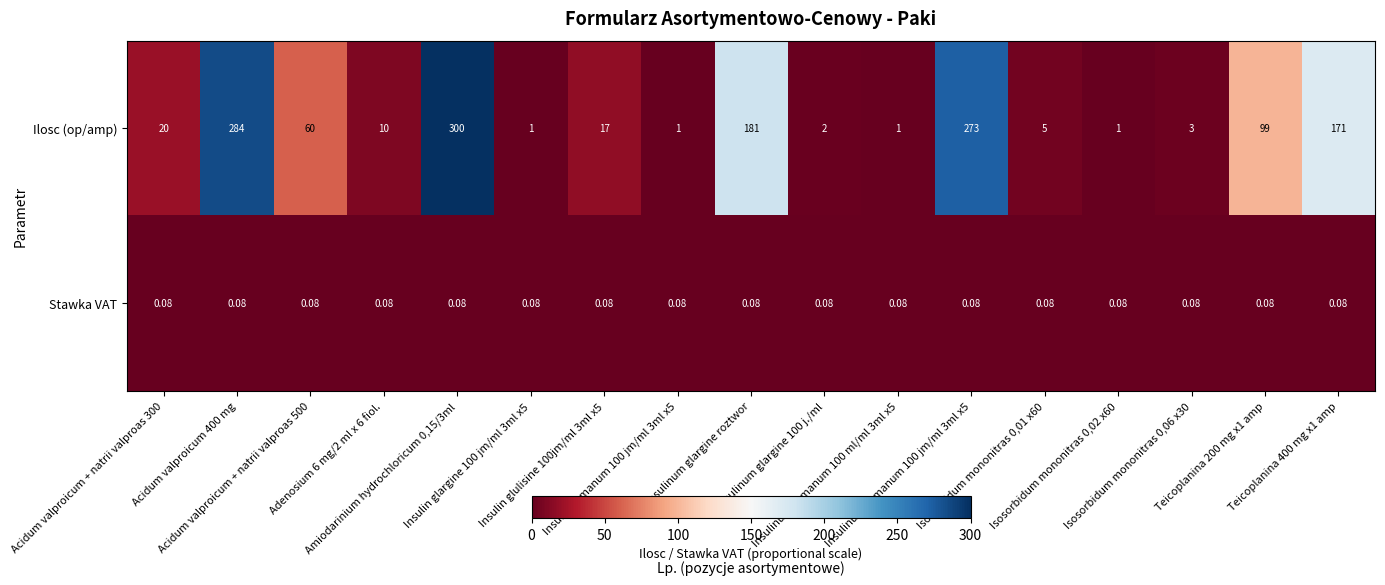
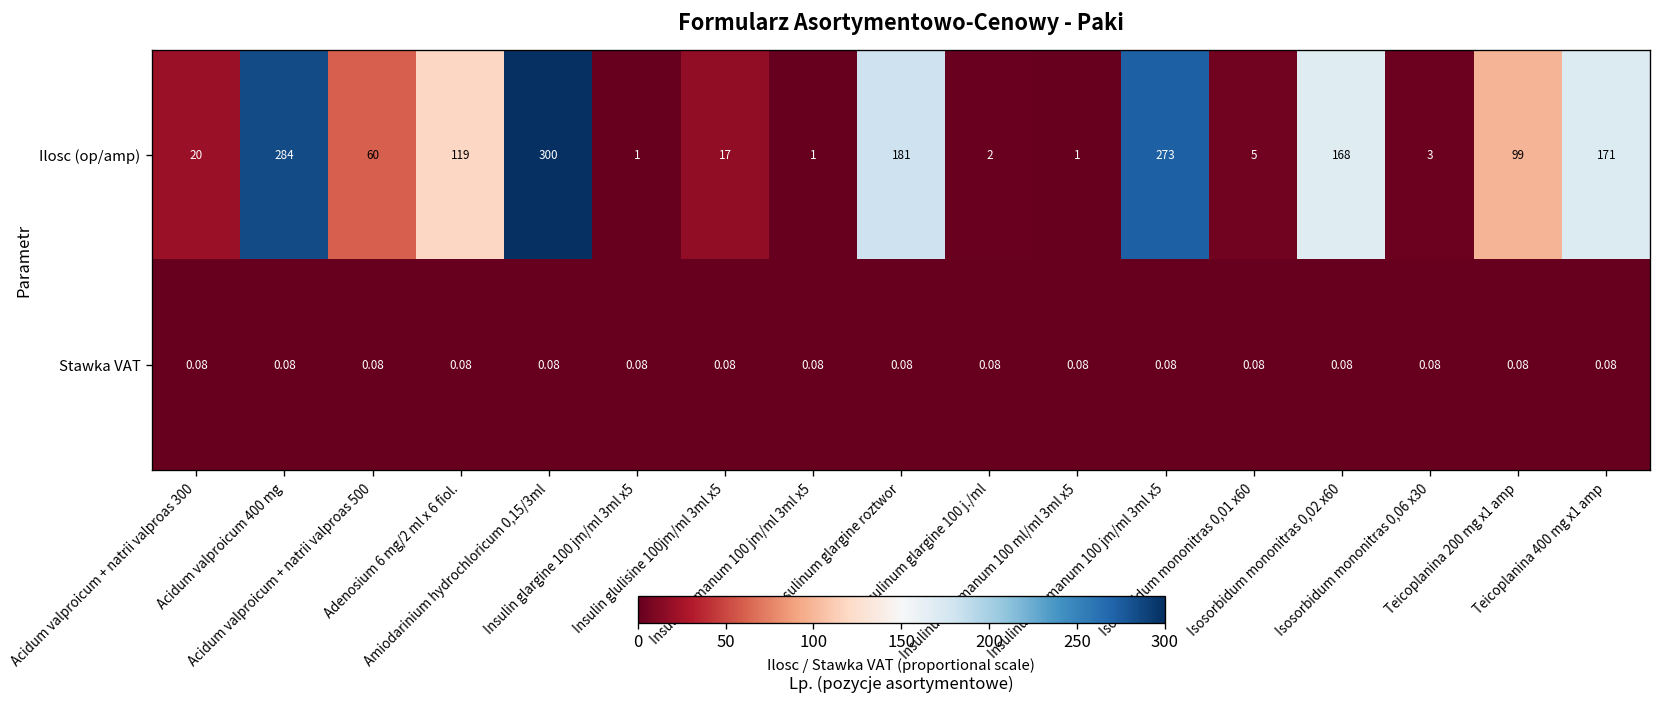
Ilosc (op/amp), Adenosium 6 mg/2 ml x 6 fiol.: 10 -> 119
Ilosc (op/amp), Isosorbidum mononitras 0,02 x60: 1 -> 168
